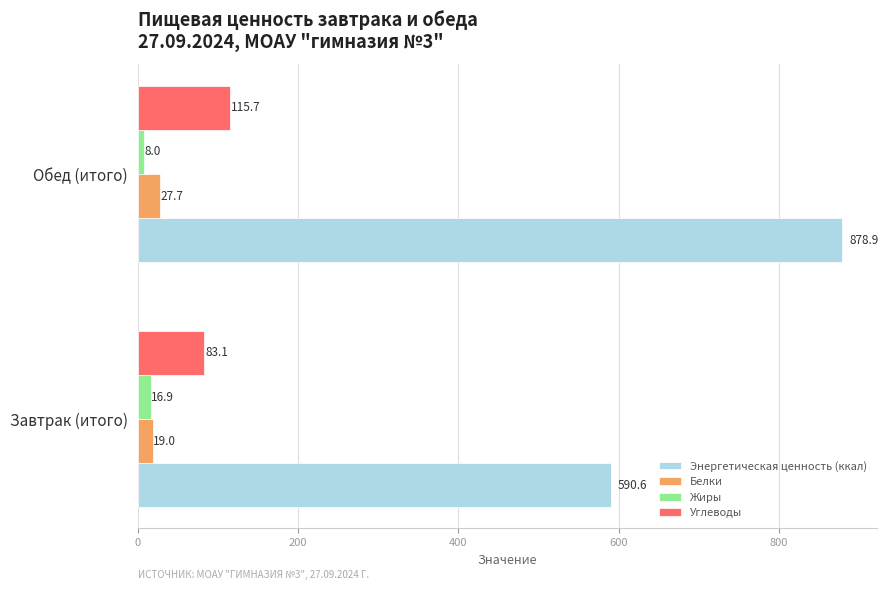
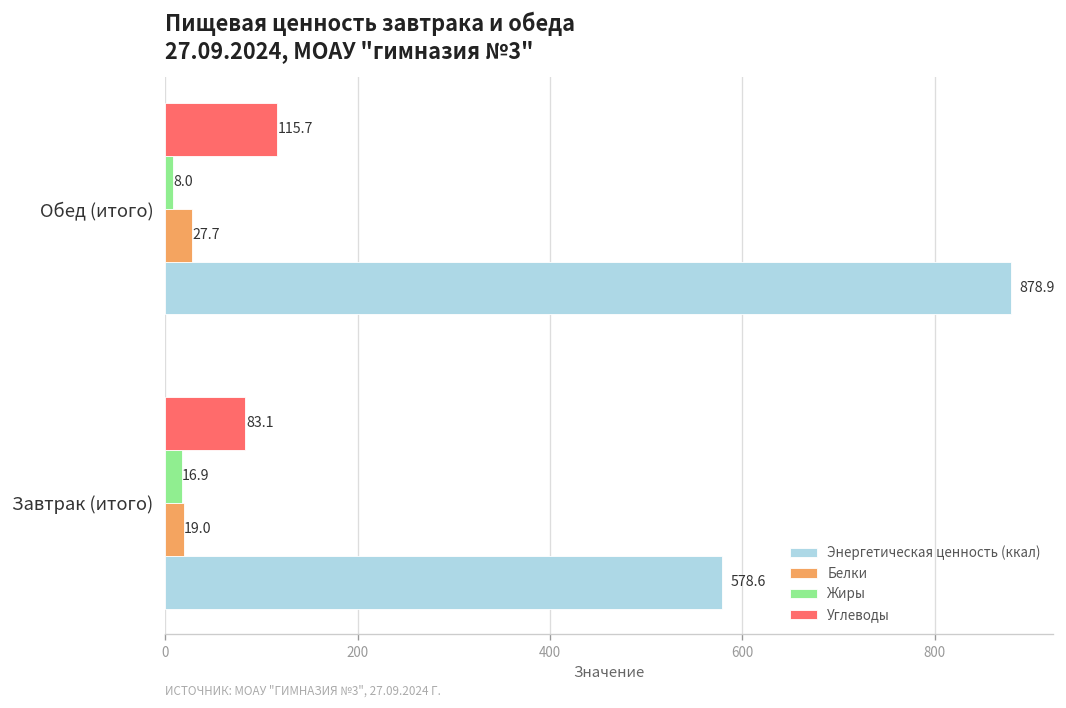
Энергетическая ценность (ккал), Завтрак (итого): 590.6 -> 578.6
